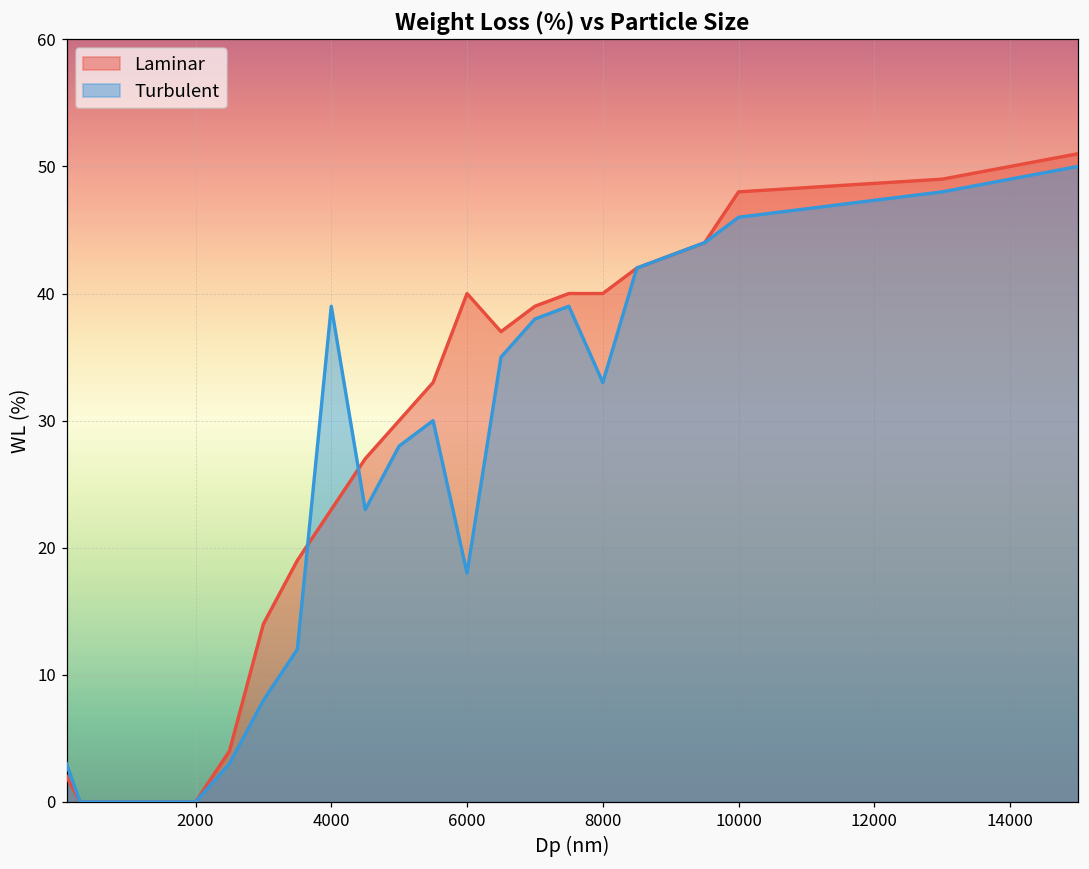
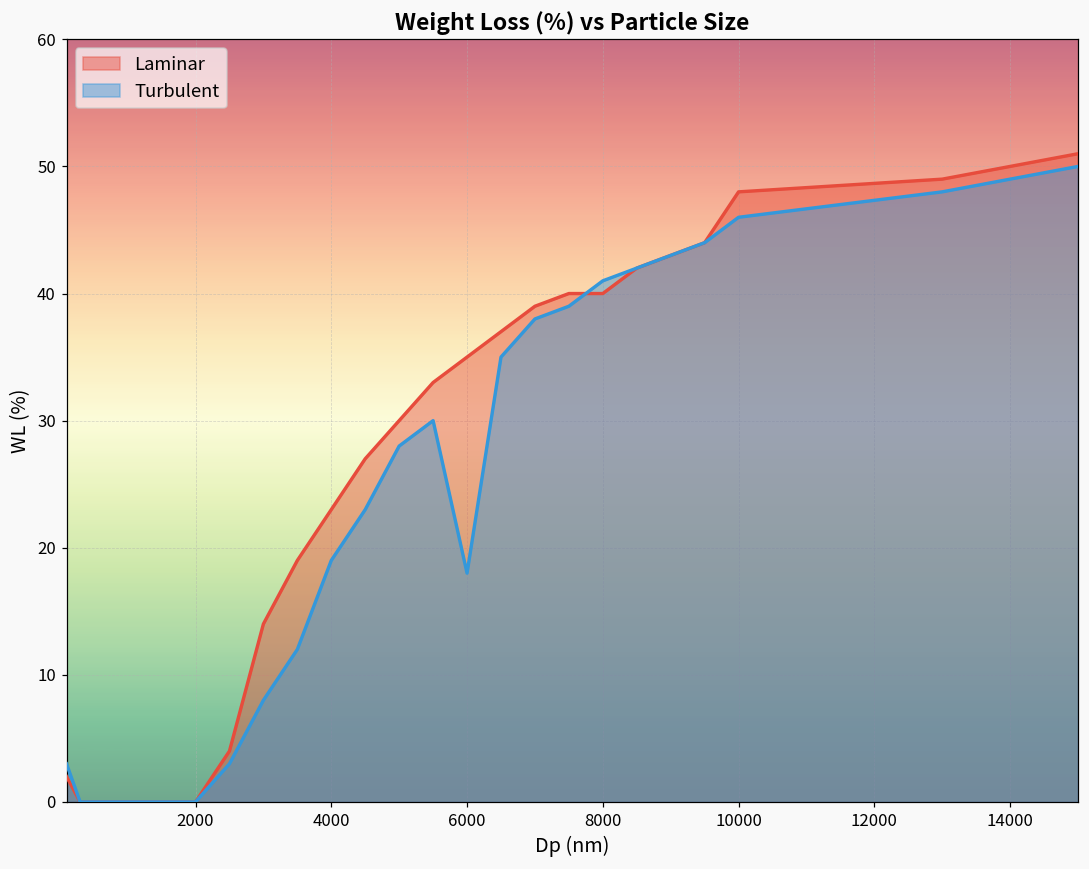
Turbulent, 4000: 39 -> 19
Laminar, 6000: 40 -> 35
Turbulent, 8000: 33 -> 41
